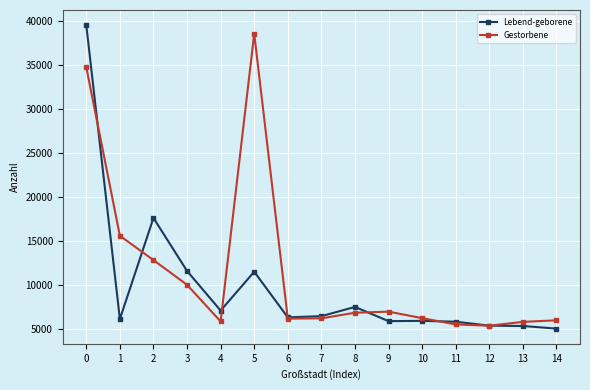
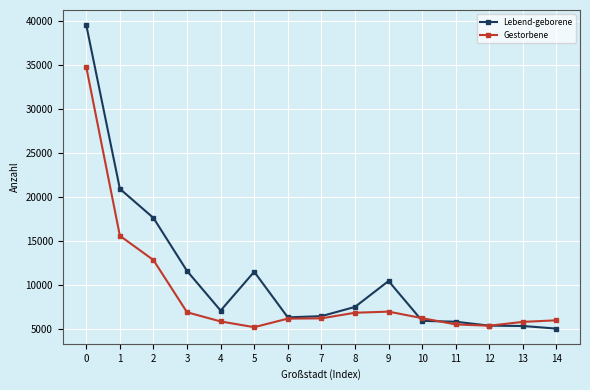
Lebend-geborene, 1: 6000 -> 21000
Gestorbene, 3: 10000 -> 7000
Gestorbene, 5: 39000 -> 5000
Lebend-geborene, 9: 6000 -> 10000
